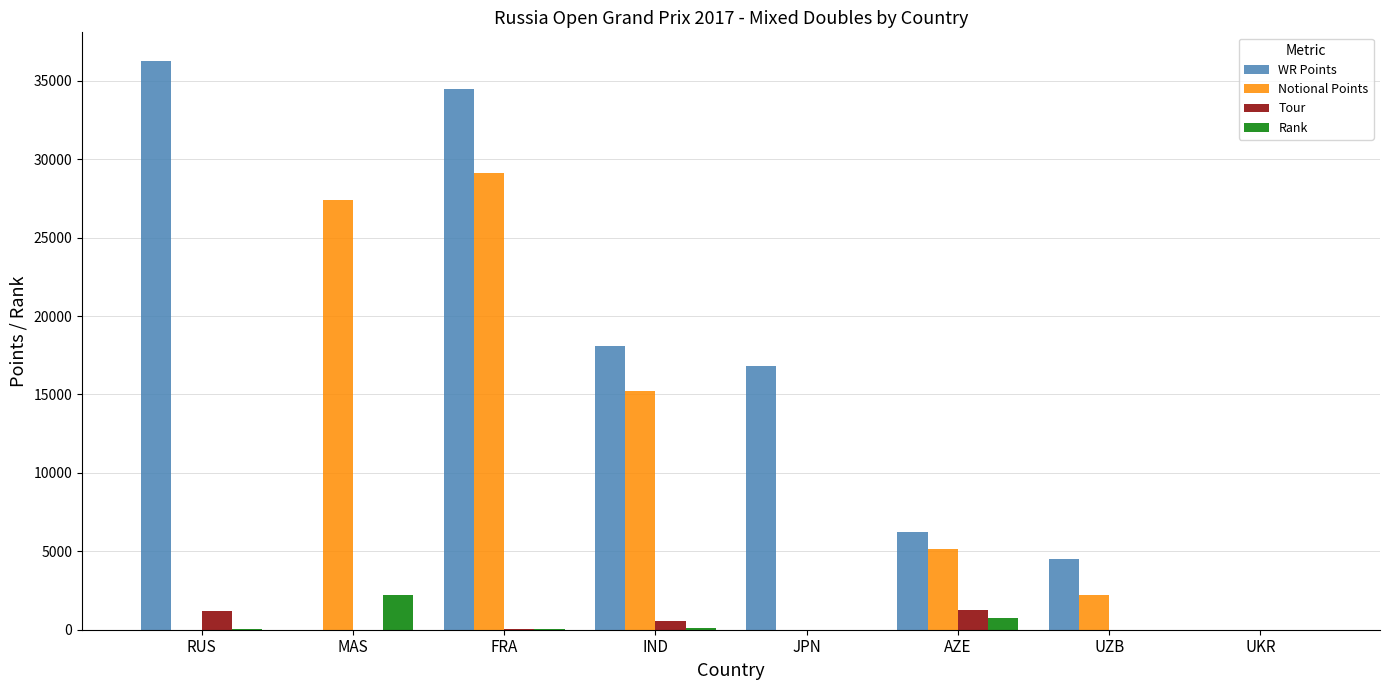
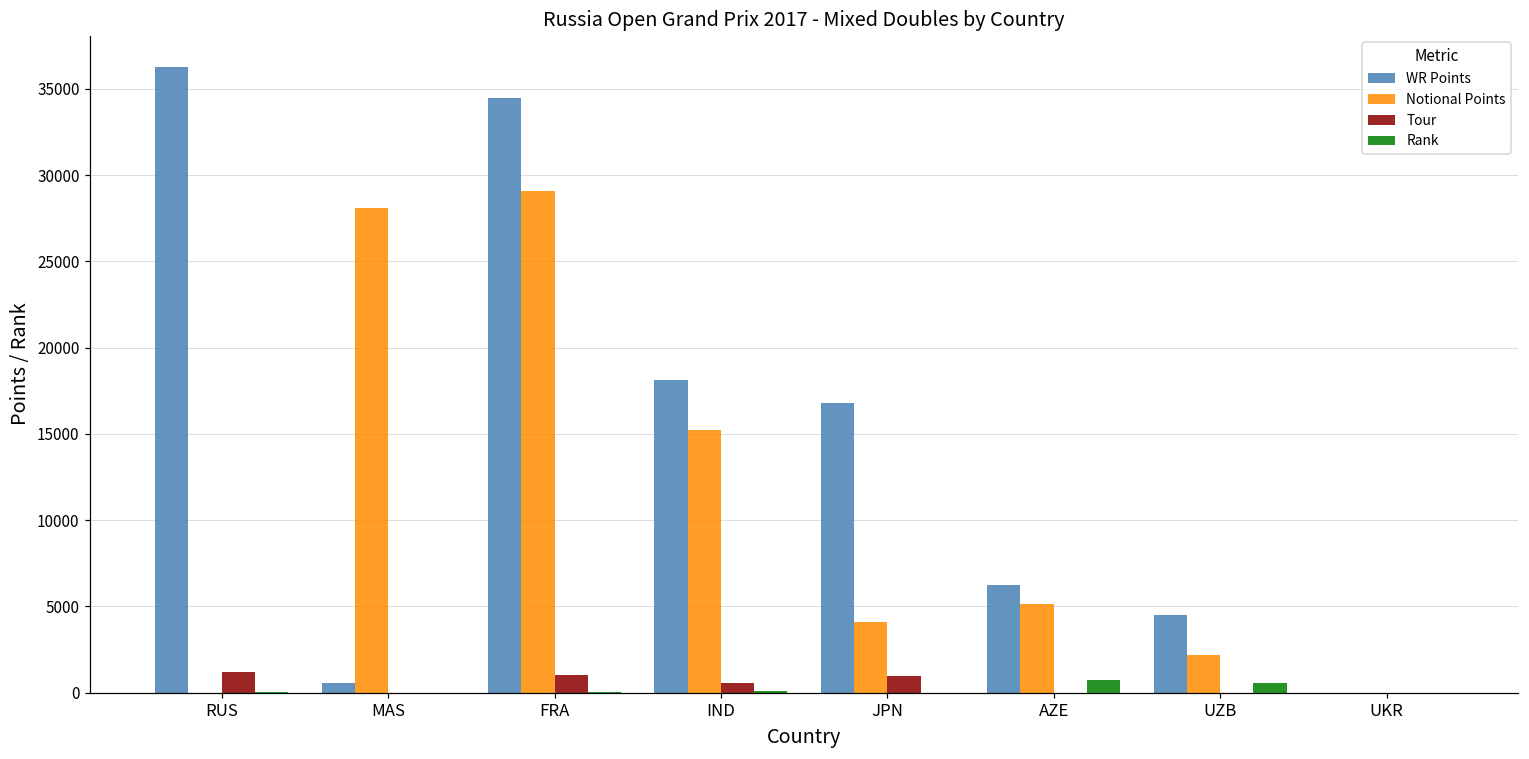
WR Points, MAS: 0 -> 600
Notional Points, MAS: 27400 -> 28100
Rank, MAS: 2200 -> 0
Tour, FRA: 0 -> 1000
Notional Points, JPN: 0 -> 4100
Tour, JPN: 0 -> 1000
Tour, AZE: 1200 -> 0
Rank, UZB: 0 -> 600
